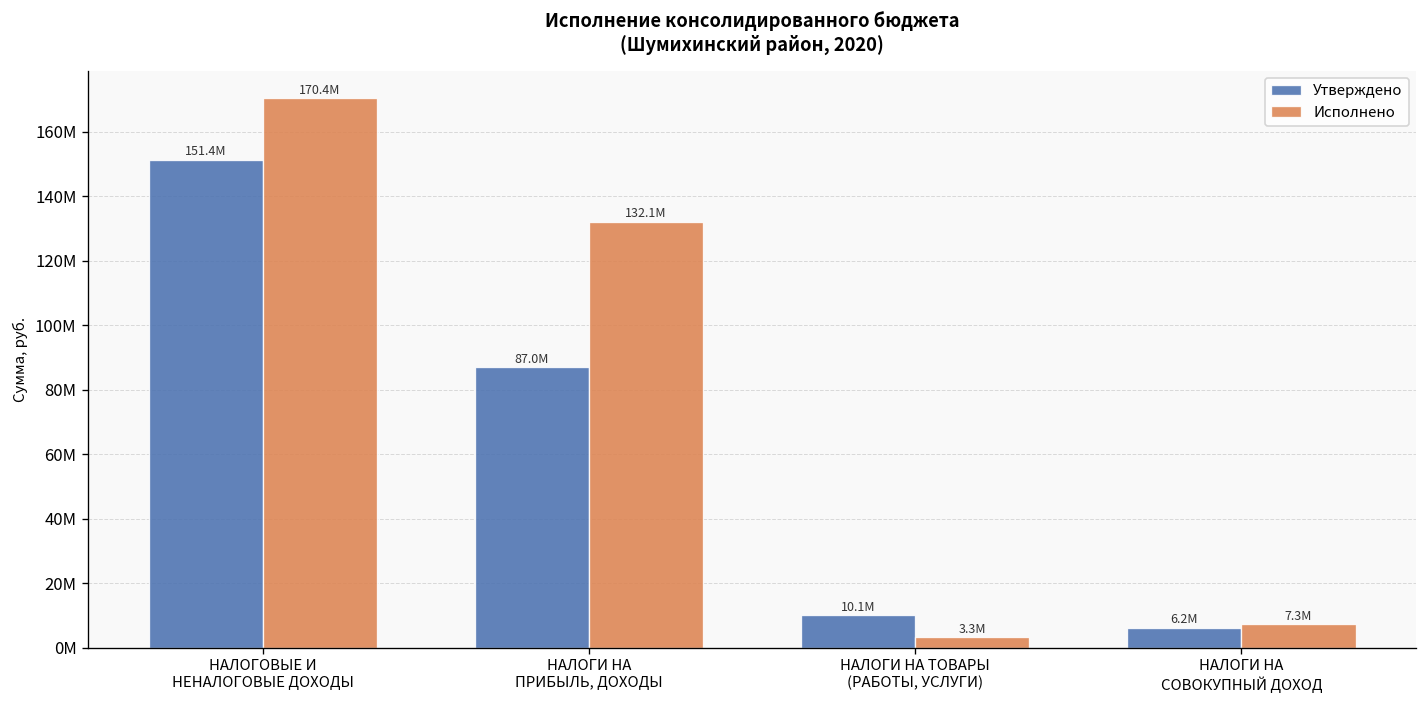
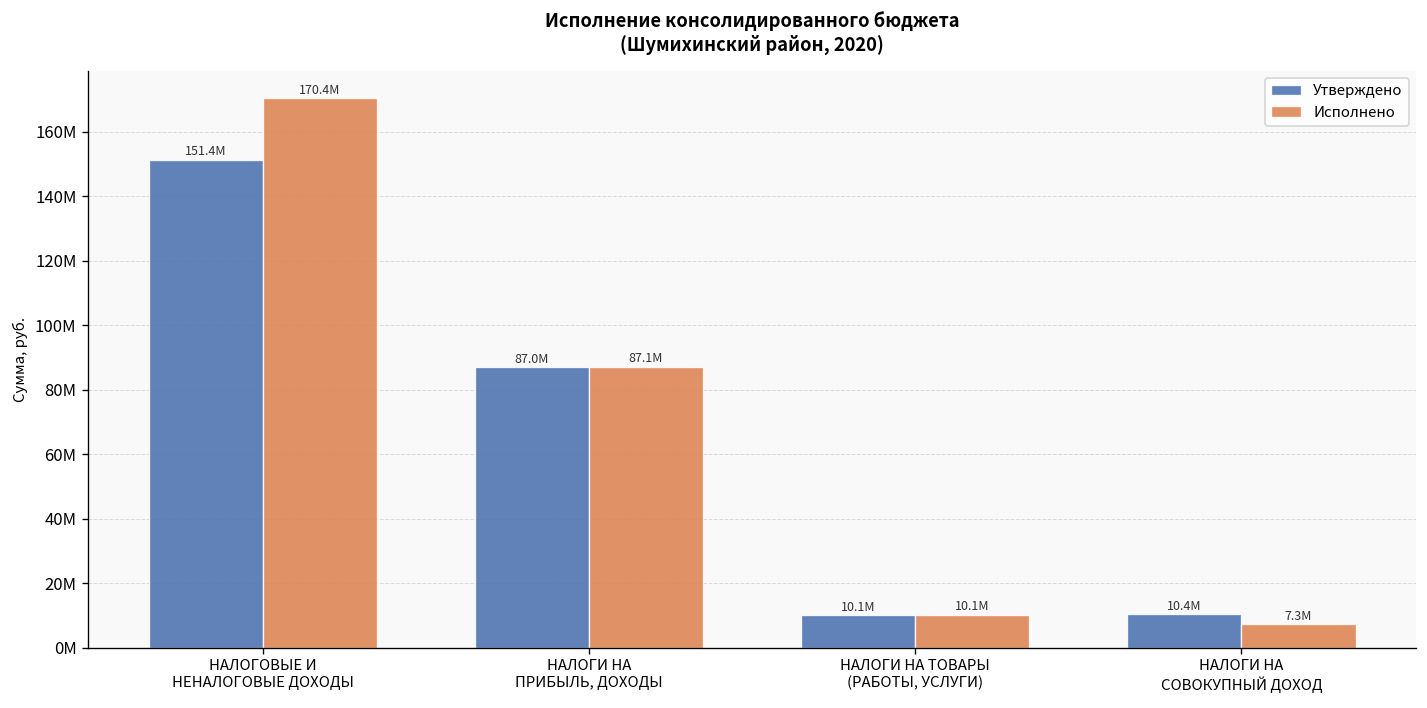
Исполнено, НАЛОГИ НА ПРИБЫЛЬ, ДОХОДЫ: 132.1M -> 87.1M
Исполнено, НАЛОГИ НА ТОВАРЫ (РАБОТЫ, УСЛУГИ): 3.3M -> 10.1M
Утверждено, НАЛОГИ НА СОВОКУПНЫЙ ДОХОД: 6.2M -> 10.4M
